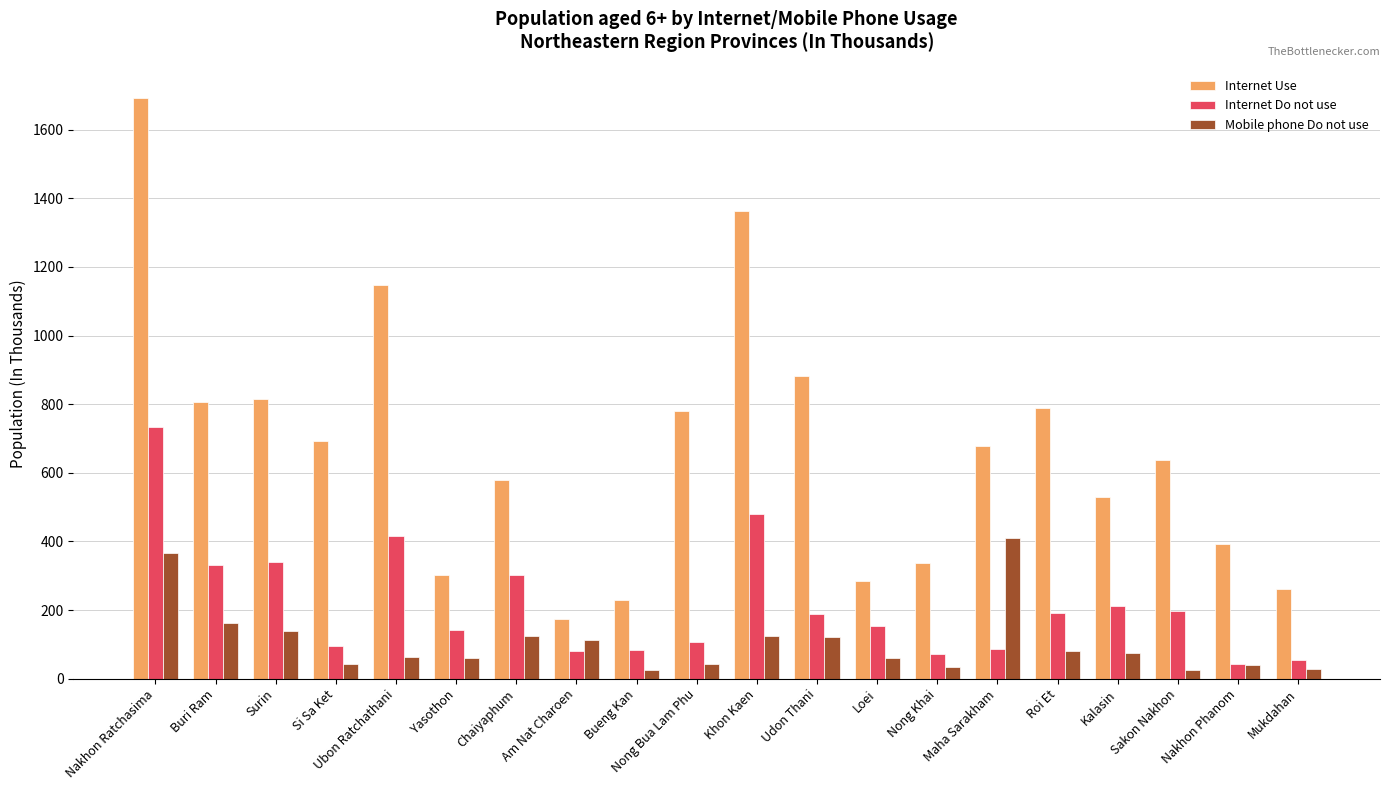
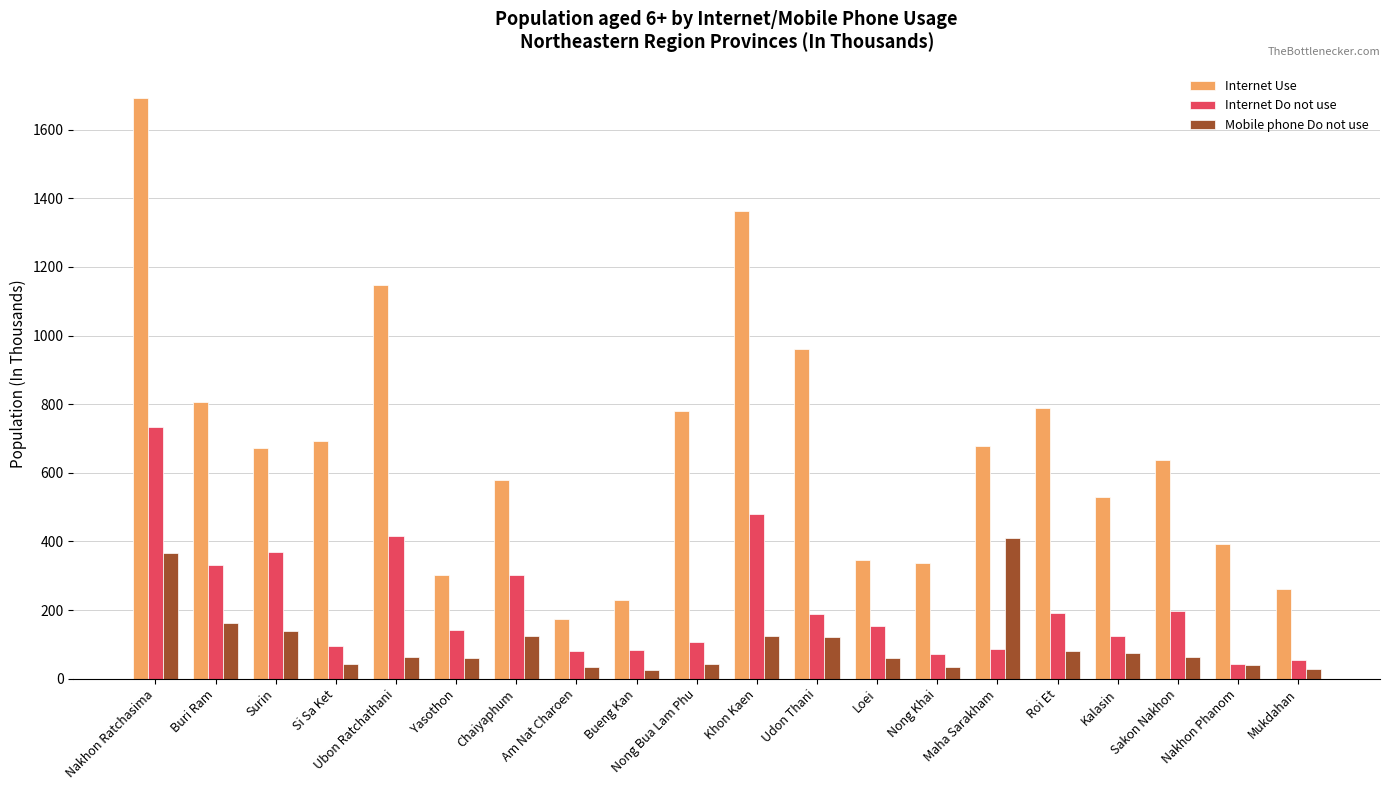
Internet Use, Surin: 820 -> 670
Internet Do not use, Surin: 340 -> 370
Mobile phone Do not use, Am Nat Charoen: 110 -> 30
Internet Use, Udon Thani: 880 -> 960
Internet Use, Loei: 280 -> 350
Internet Do not use, Kalasin: 210 -> 130
Mobile phone Do not use, Sakon Nakhon: 30 -> 60
